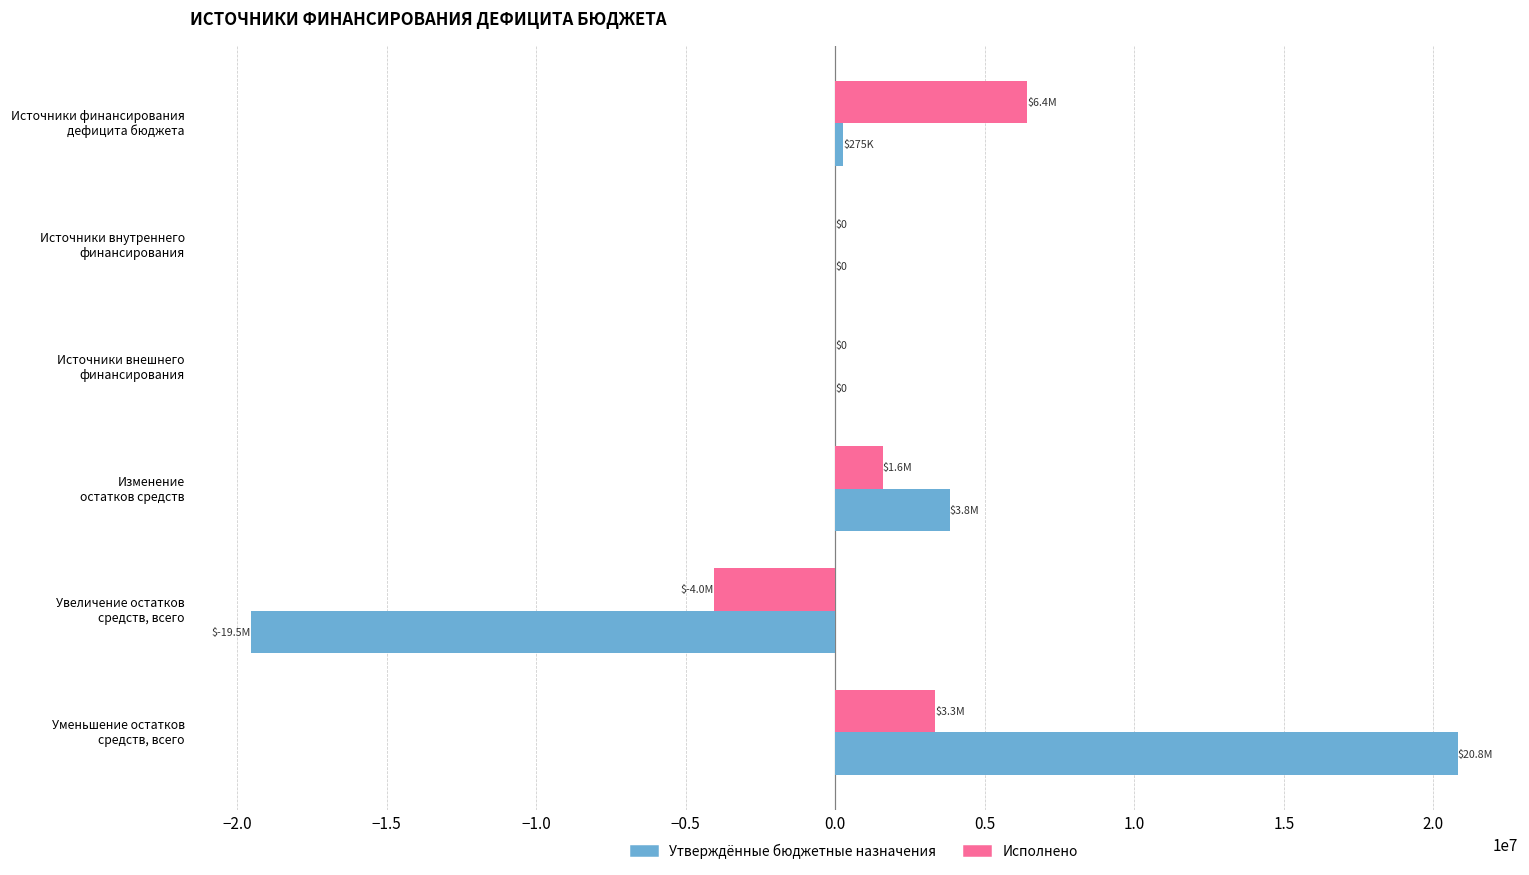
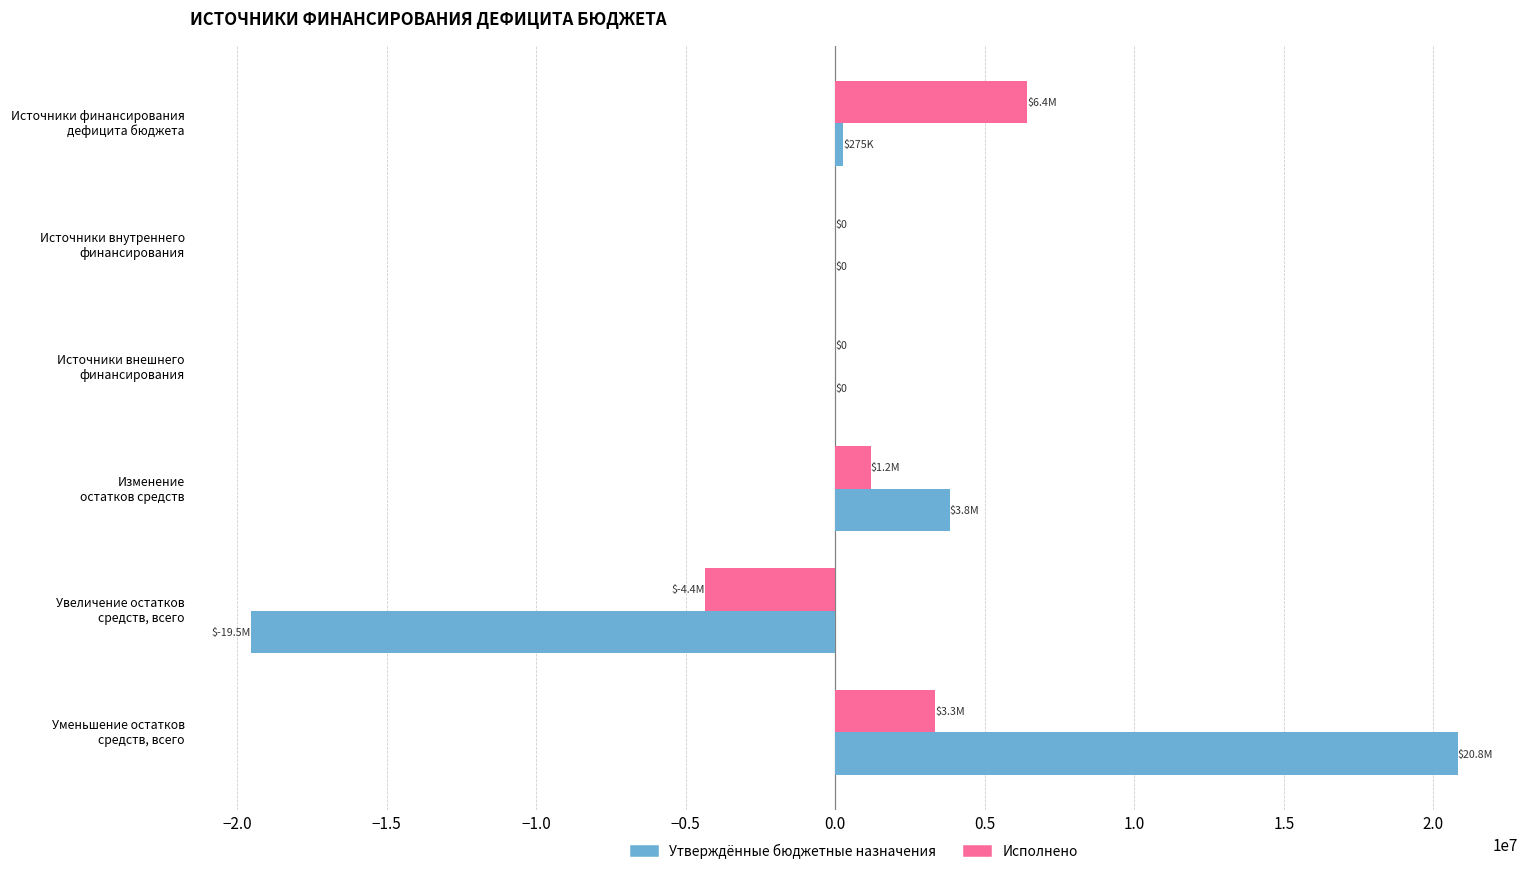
Исполнено, Изменение остатков средств: $1.6M -> $1.2M
Исполнено, Увеличение остатков средств, всего: $-4.0M -> $-4.4M
